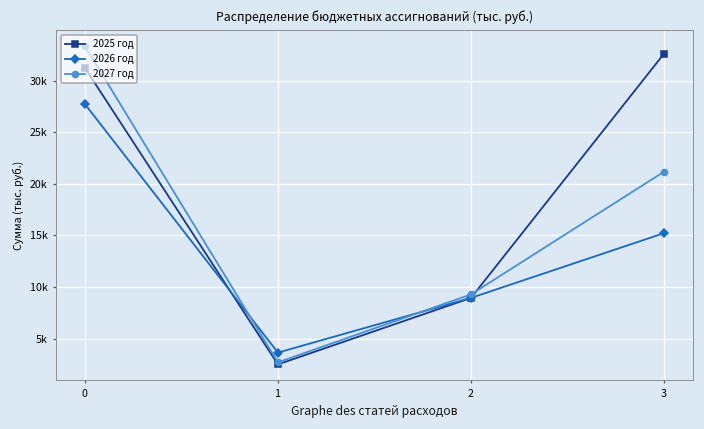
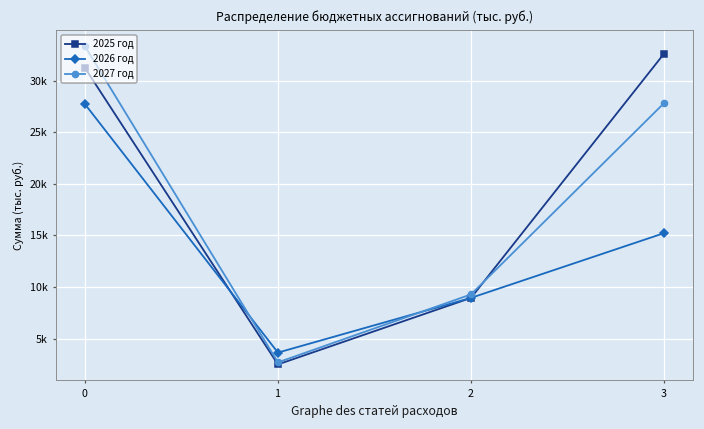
2027 год, 3: 21000 -> 28000
